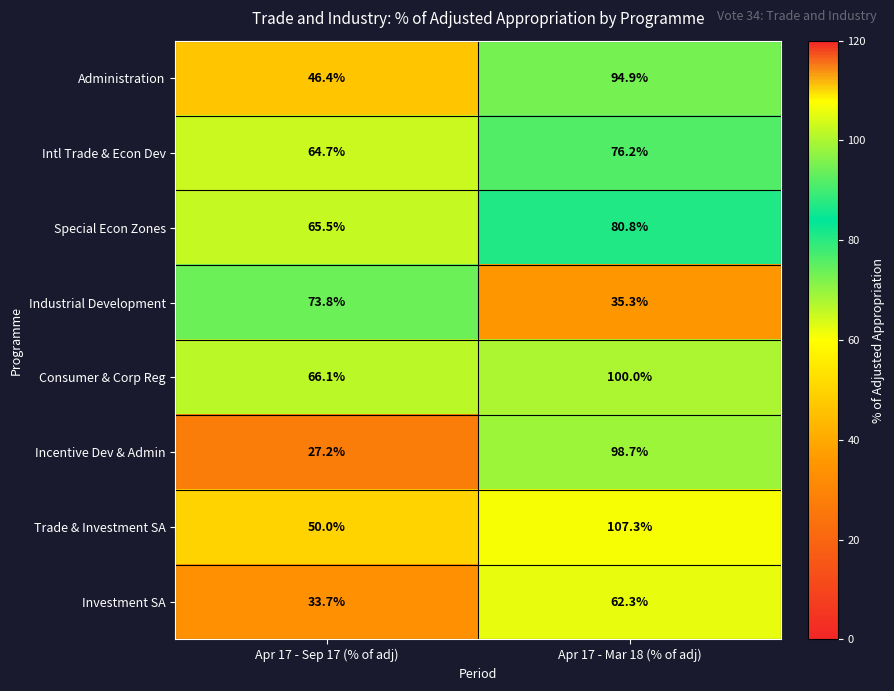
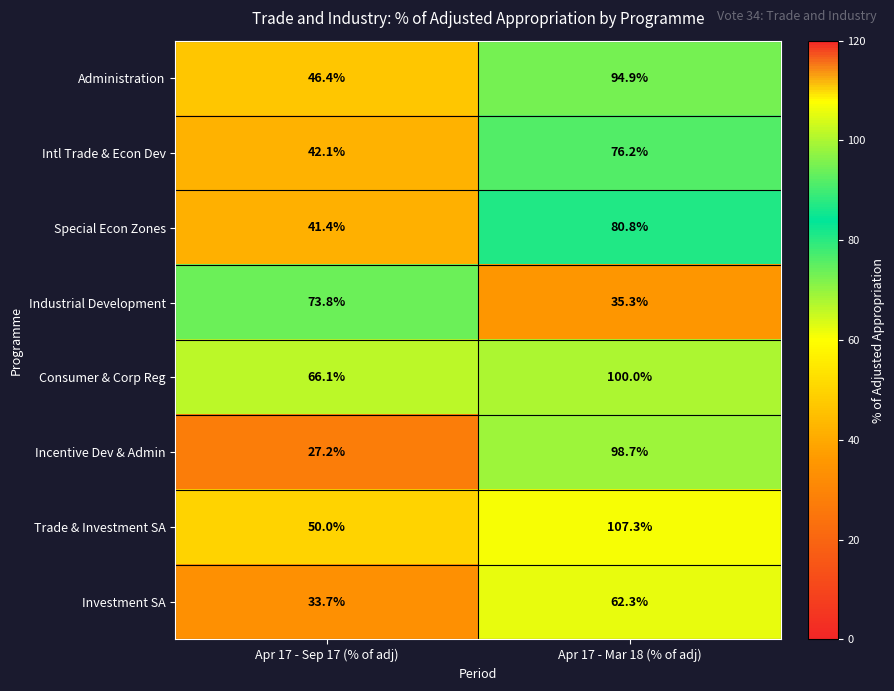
Intl Trade & Econ Dev, Apr 17 - Sep 17 (% of adj): 64.7% -> 42.1%
Special Econ Zones, Apr 17 - Sep 17 (% of adj): 65.5% -> 41.4%
